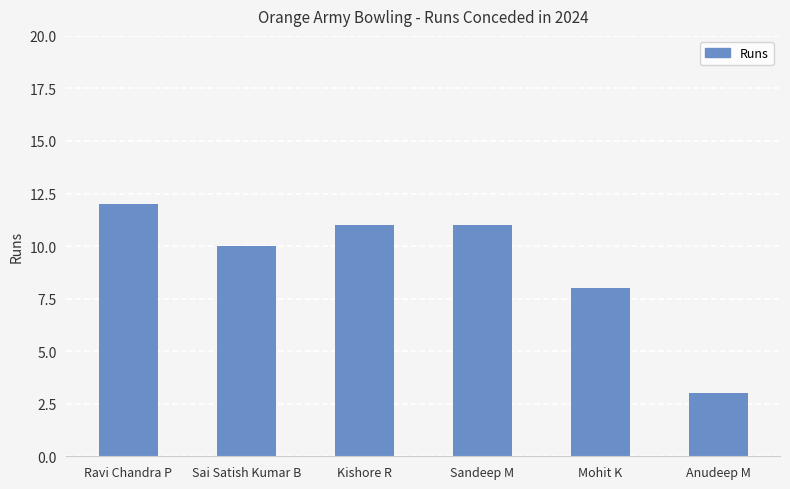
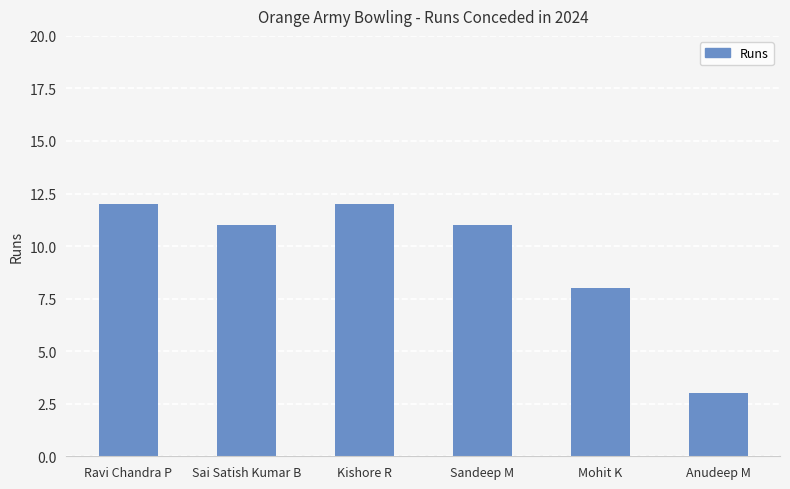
Sai Satish Kumar B: 10 -> 11
Kishore R: 11 -> 12
